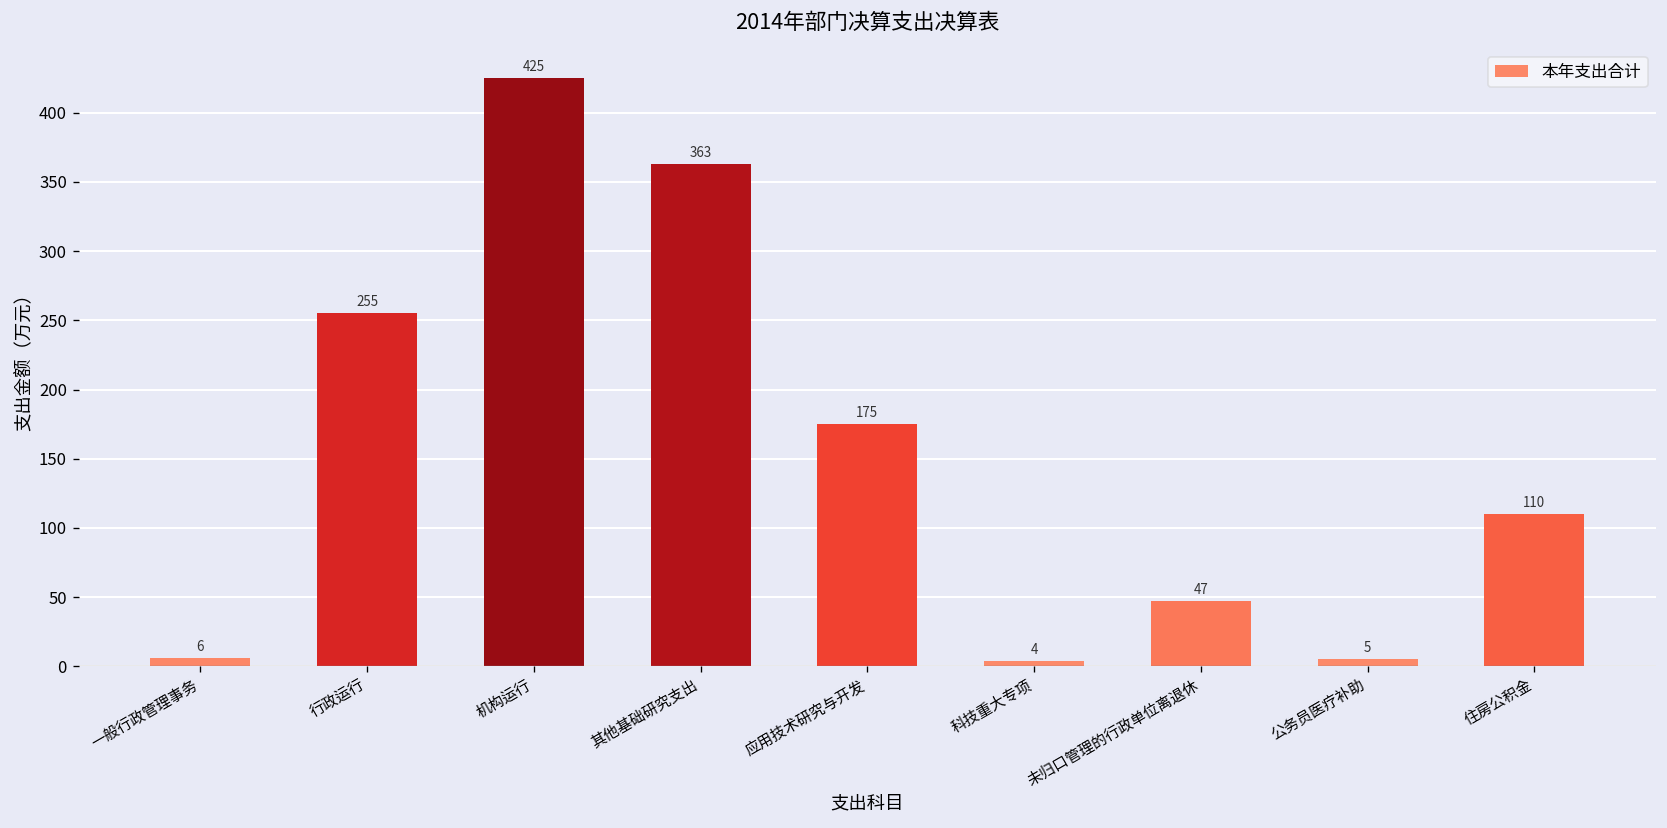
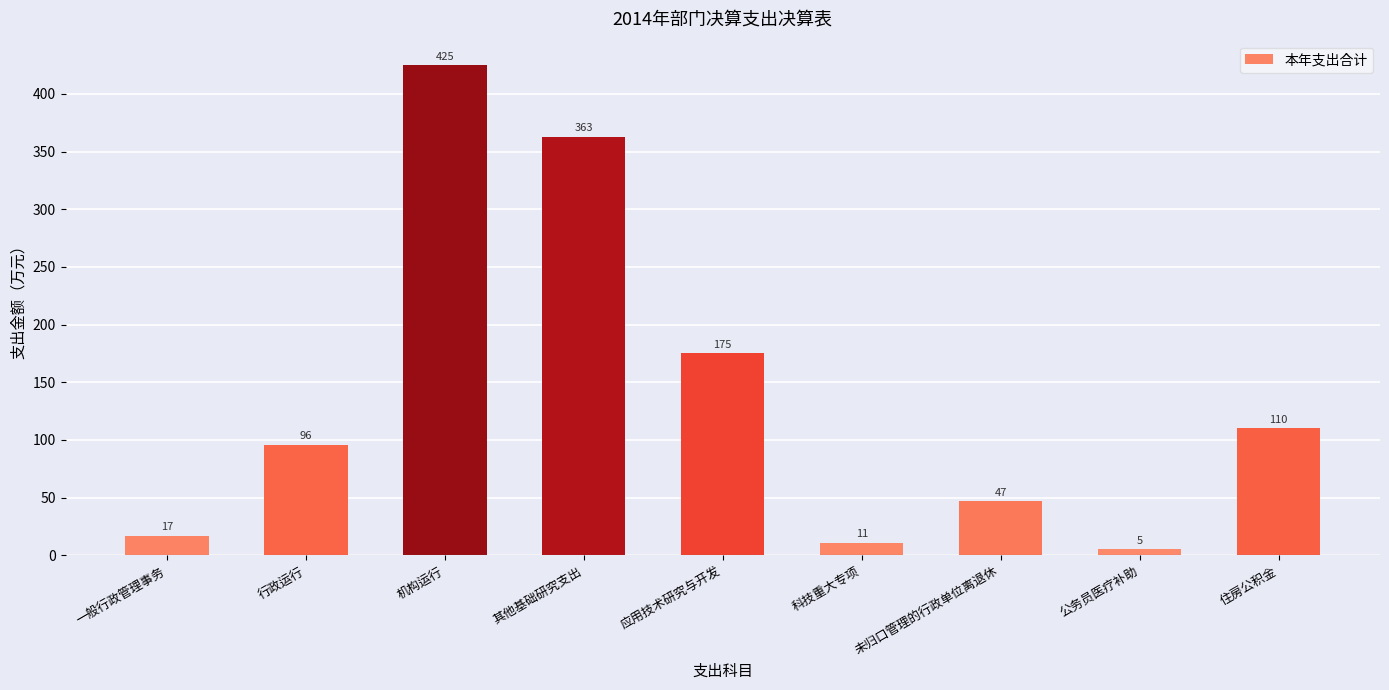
一般行政管理事务: 6 -> 17
行政运行: 255 -> 96
科技重大专项: 4 -> 11
